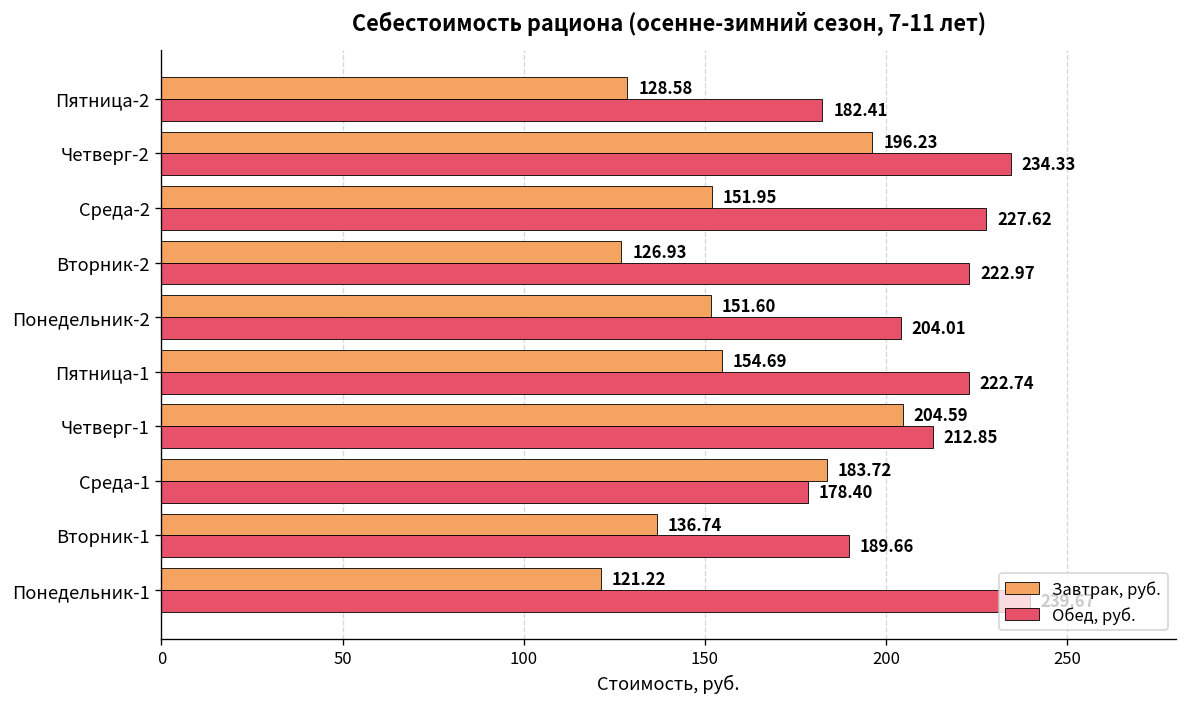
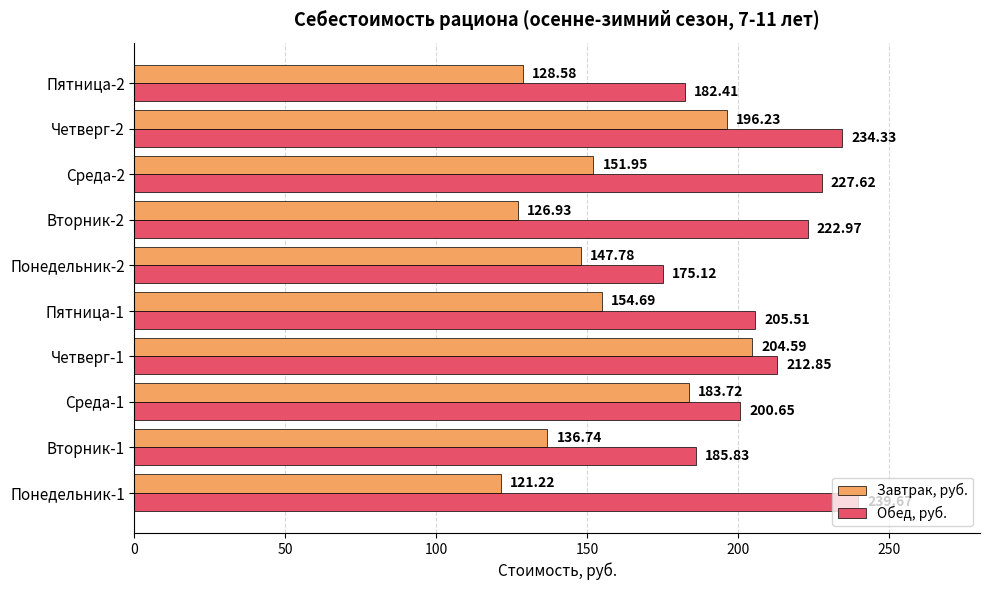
Завтрак, руб., Понедельник-2: 151.60 -> 147.78
Обед, руб., Понедельник-2: 204.01 -> 175.12
Обед, руб., Пятница-1: 222.74 -> 205.51
Обед, руб., Среда-1: 178.40 -> 200.65
Обед, руб., Вторник-1: 189.66 -> 185.83
